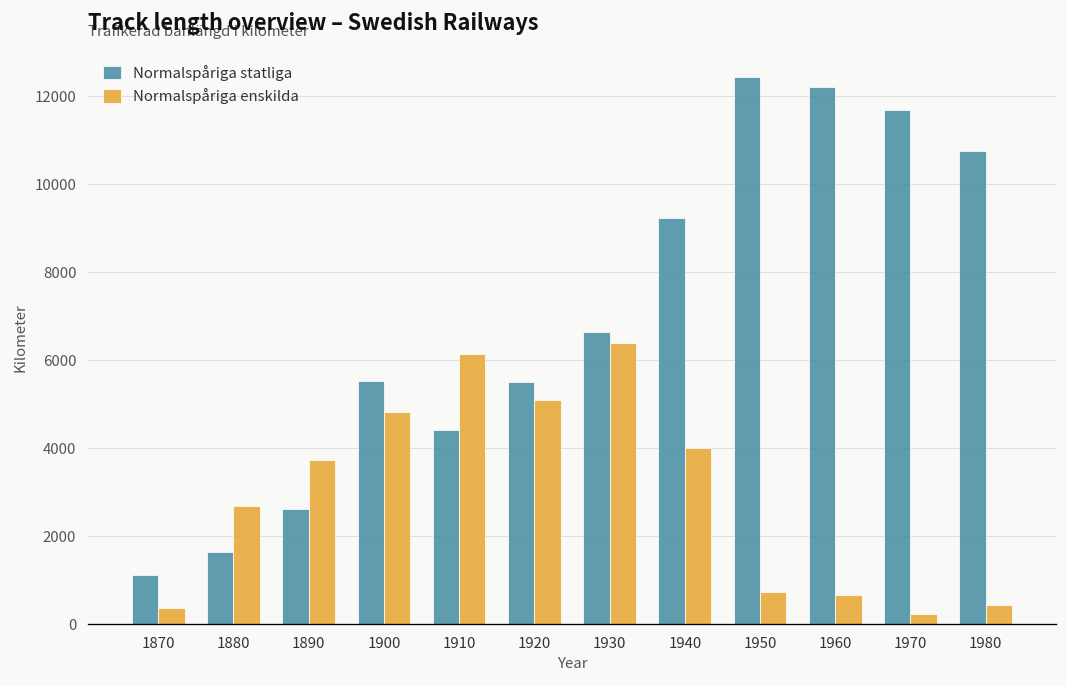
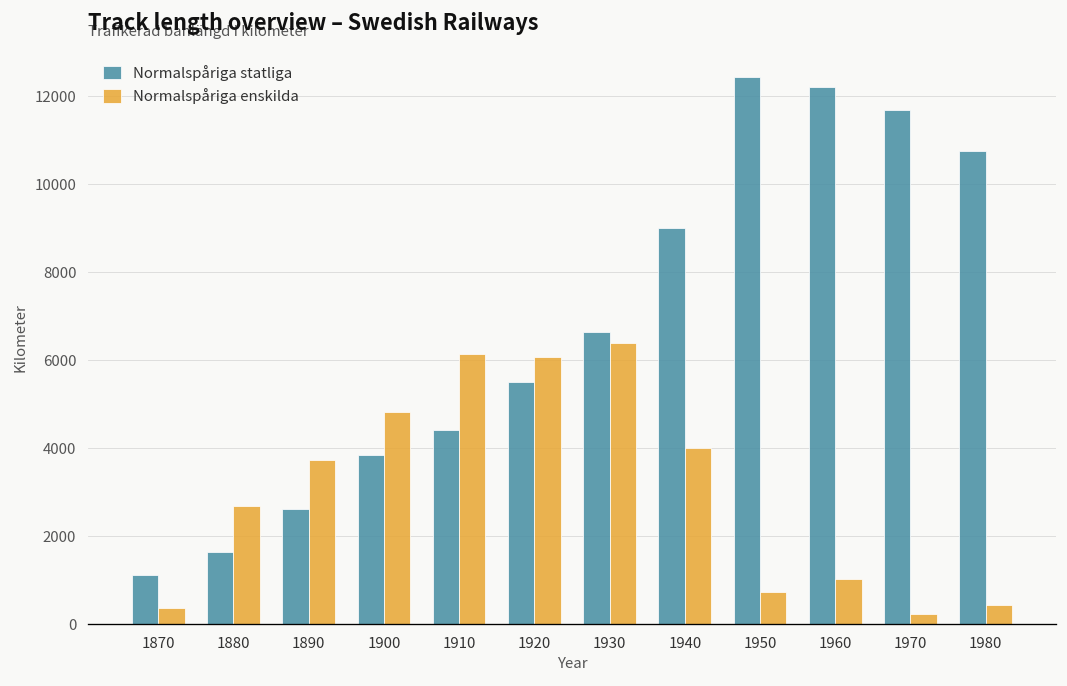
Normalspåriga statliga, 1900: 5500 -> 3900
Normalspåriga enskilda, 1920: 5100 -> 6100
Normalspåriga statliga, 1940: 9200 -> 9000
Normalspåriga enskilda, 1960: 700 -> 1000
